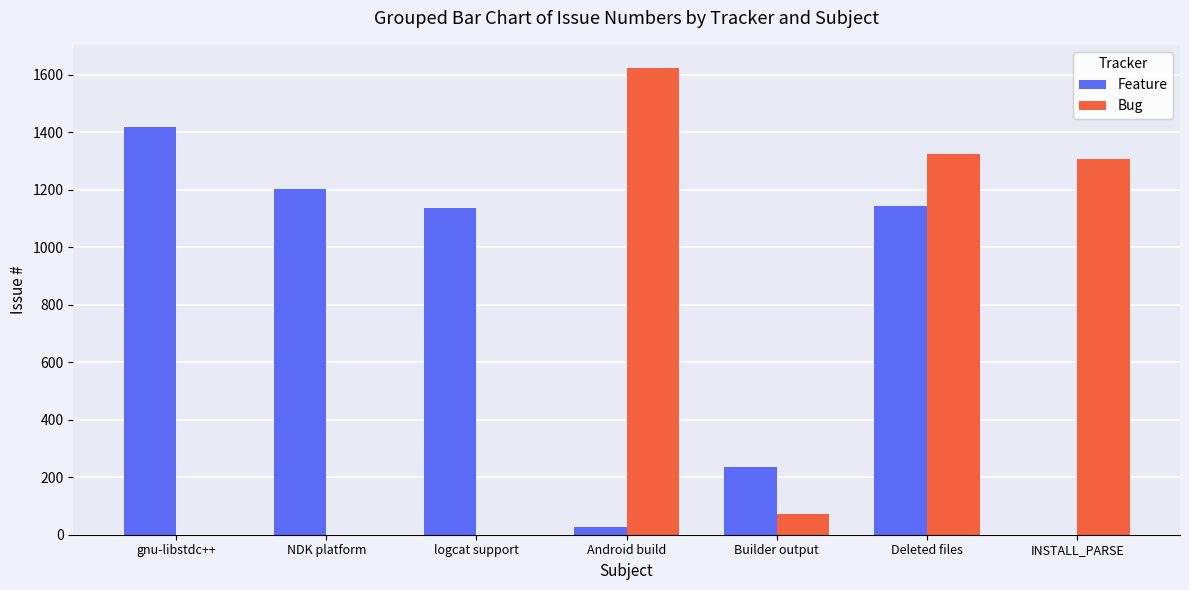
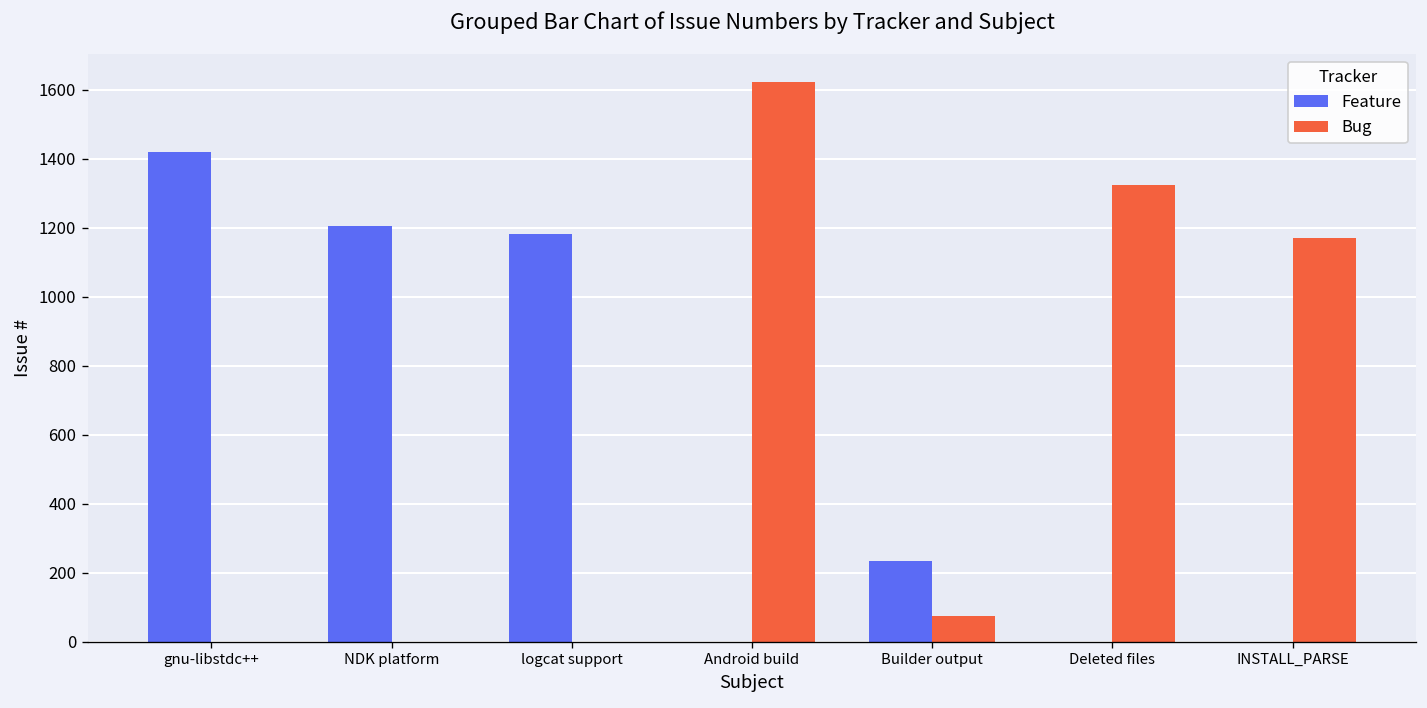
Feature, logcat support: 1140 -> 1180
Feature, Android build: 30 -> 0
Feature, Deleted files: 1150 -> 0
Bug, INSTALL_PARSE: 1310 -> 1170
